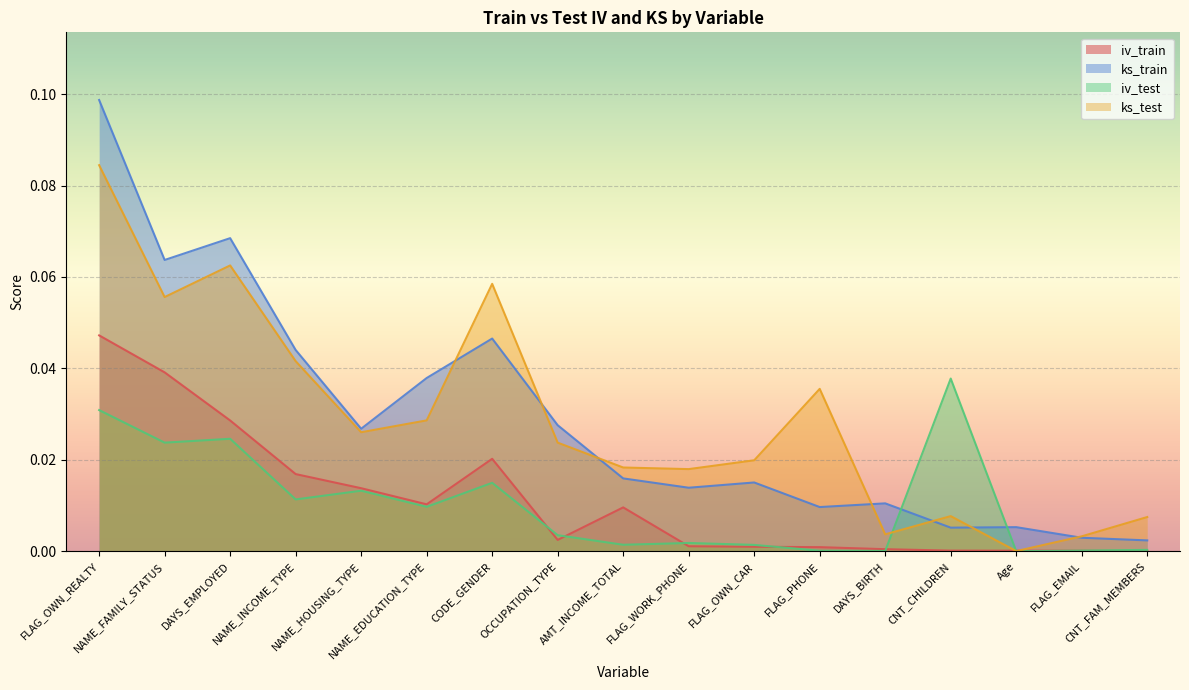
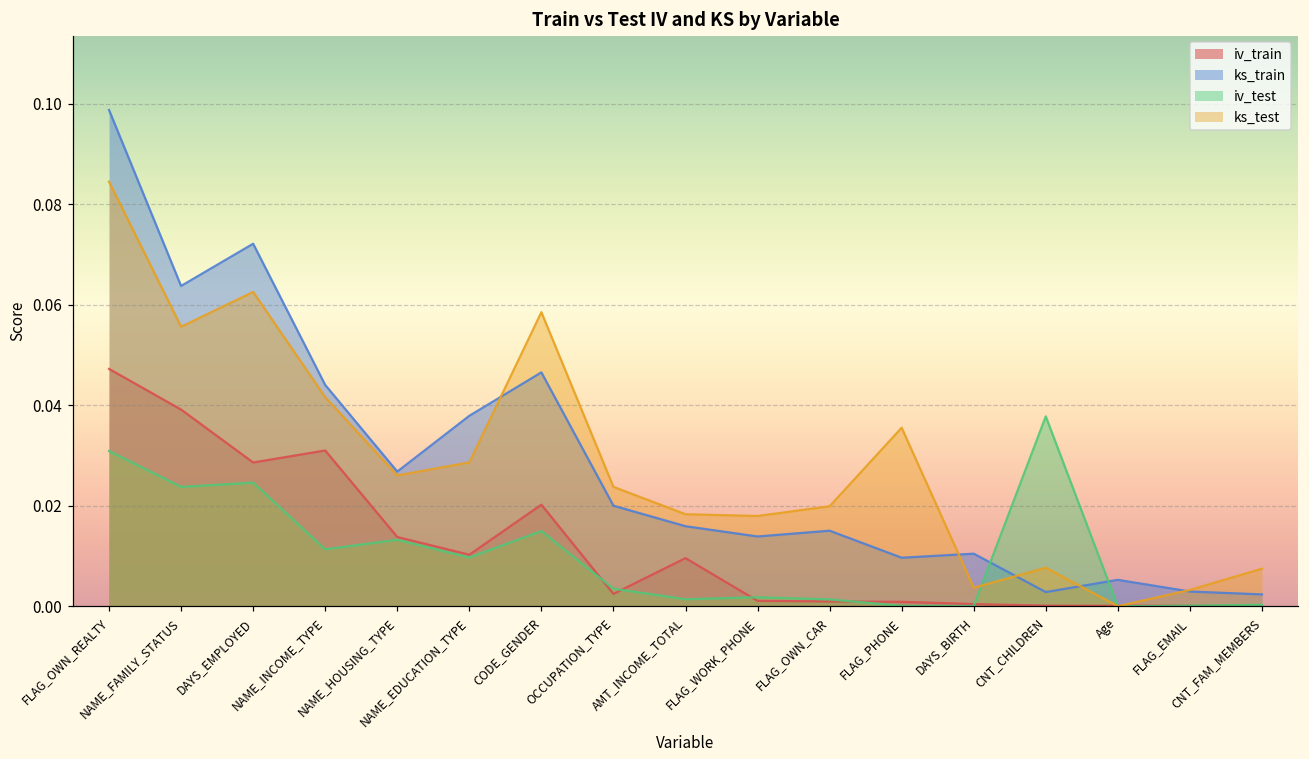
ks_train, DAYS_EMPLOYED: 0.068 -> 0.072
iv_train, NAME_INCOME_TYPE: 0.017 -> 0.031
ks_train, OCCUPATION_TYPE: 0.028 -> 0.020
ks_train, CNT_CHILDREN: 0.005 -> 0.003
